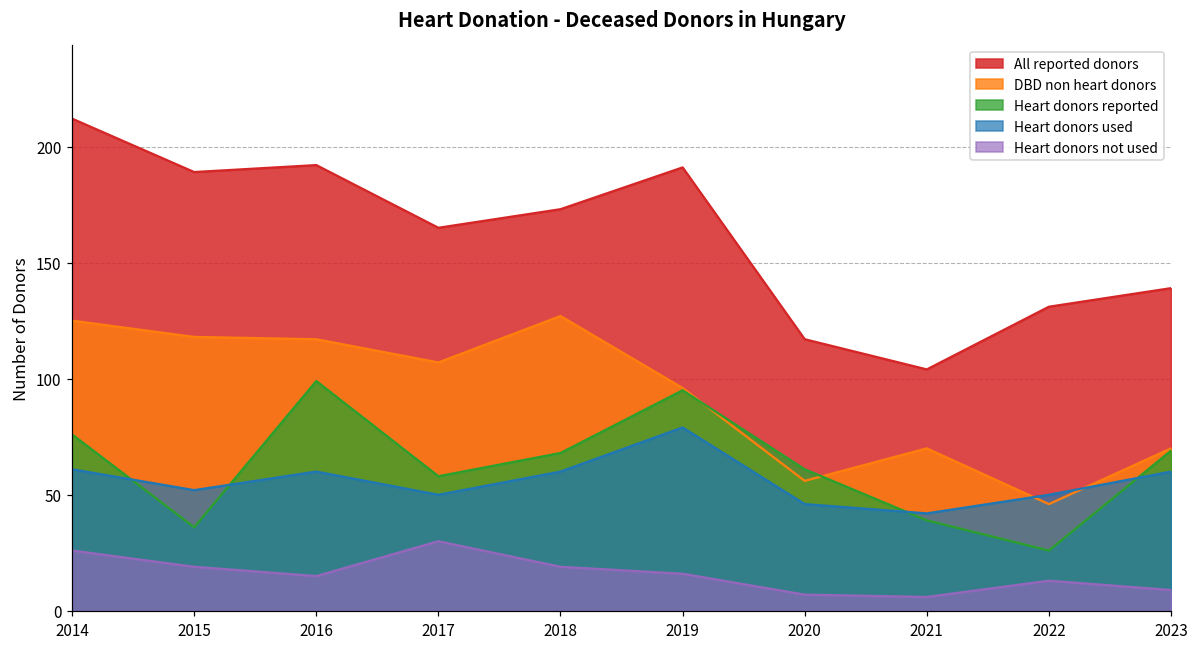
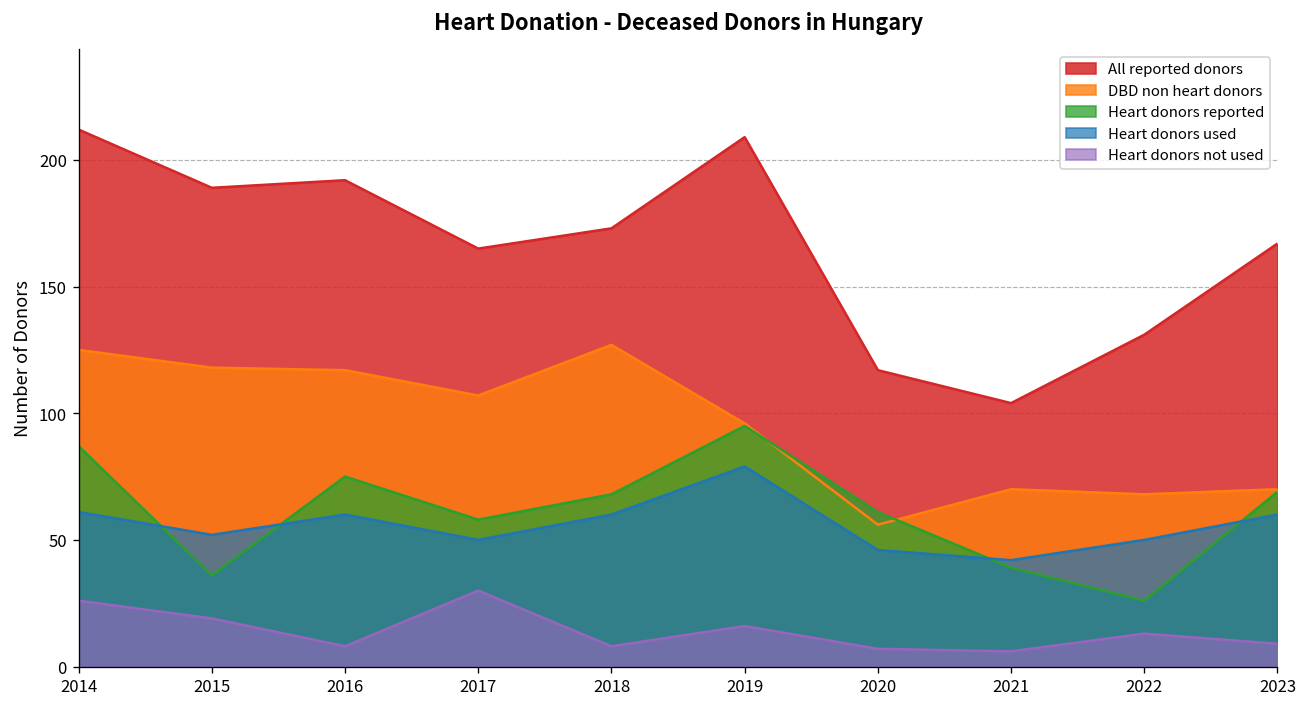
Heart donors reported, 2014: 76 -> 87
Heart donors reported, 2016: 99 -> 75
Heart donors not used, 2016: 15 -> 8
Heart donors not used, 2018: 19 -> 8
All reported donors, 2019: 191 -> 209
DBD non heart donors, 2022: 46 -> 68
All reported donors, 2023: 139 -> 167
